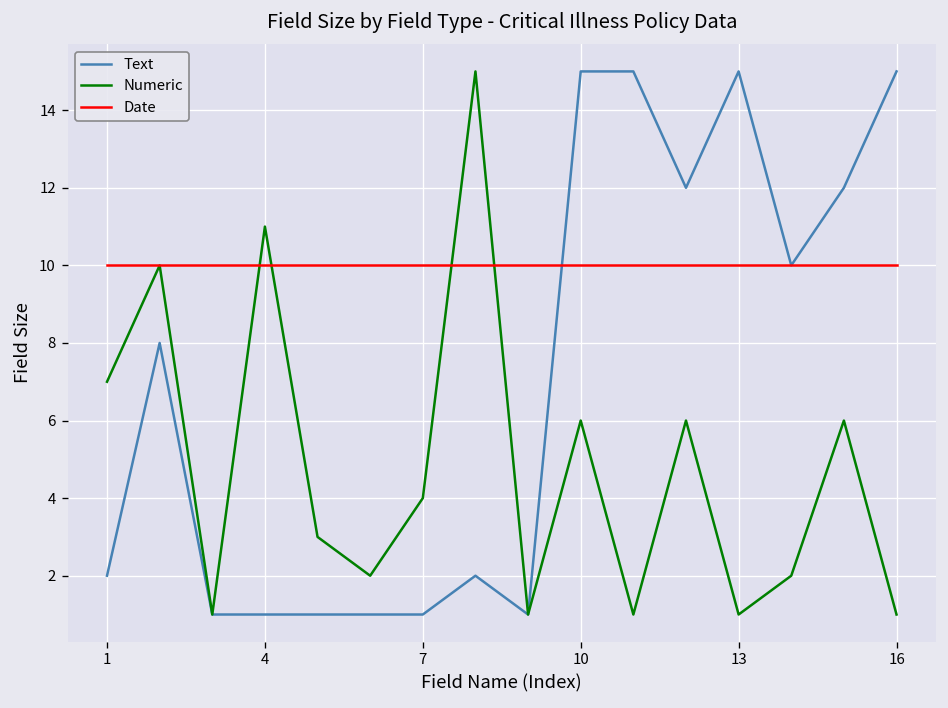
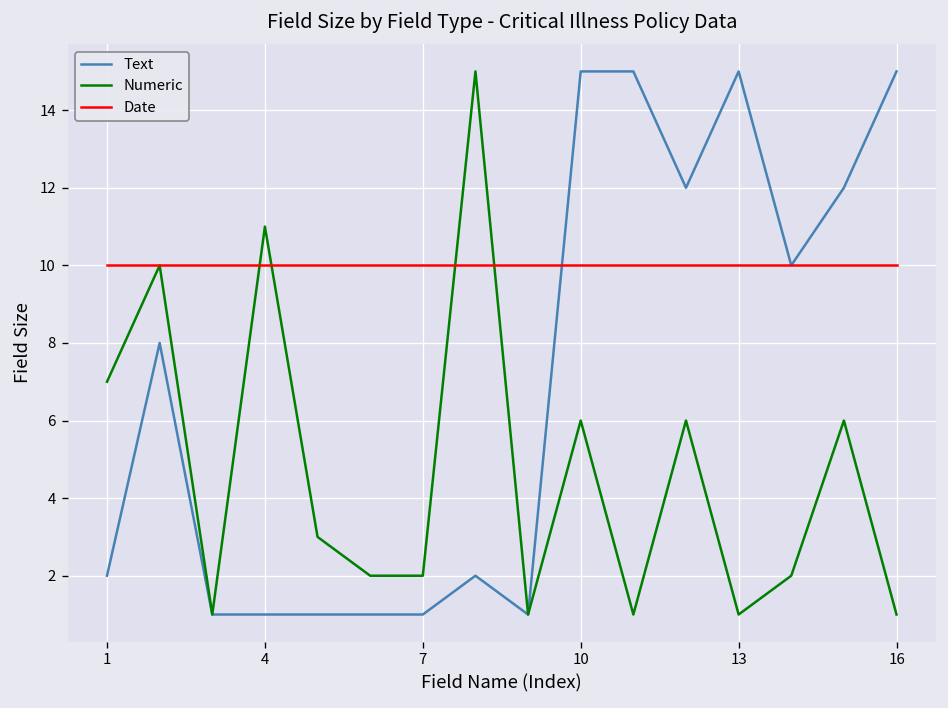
Numeric, 7: 4 -> 2
